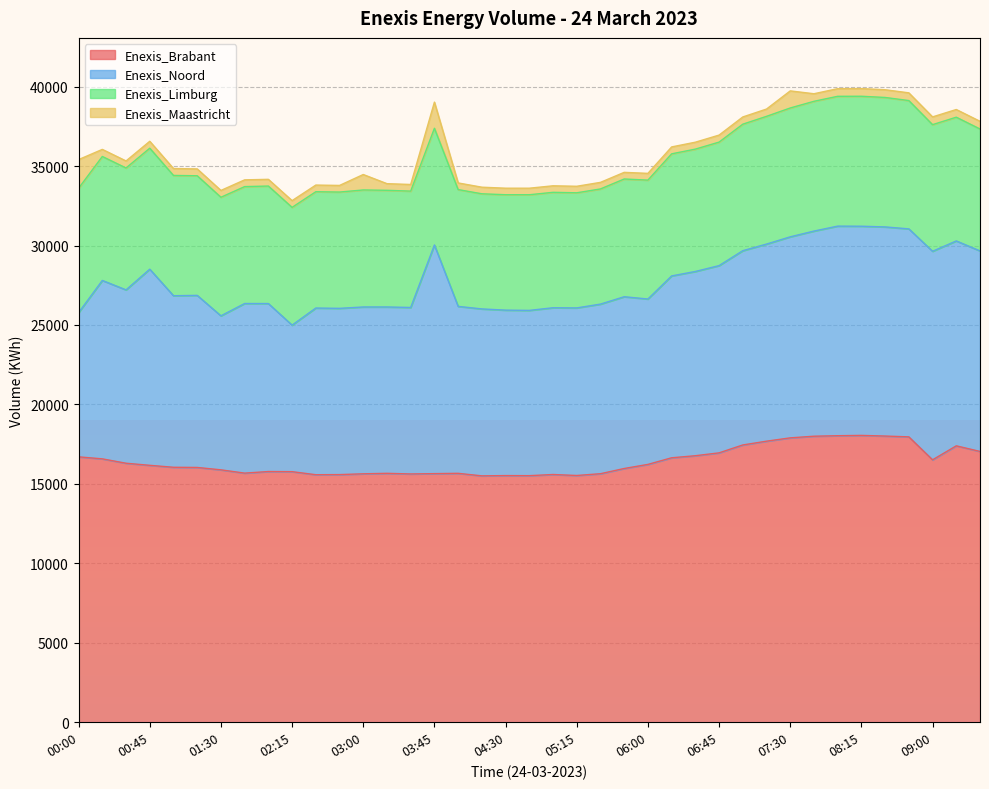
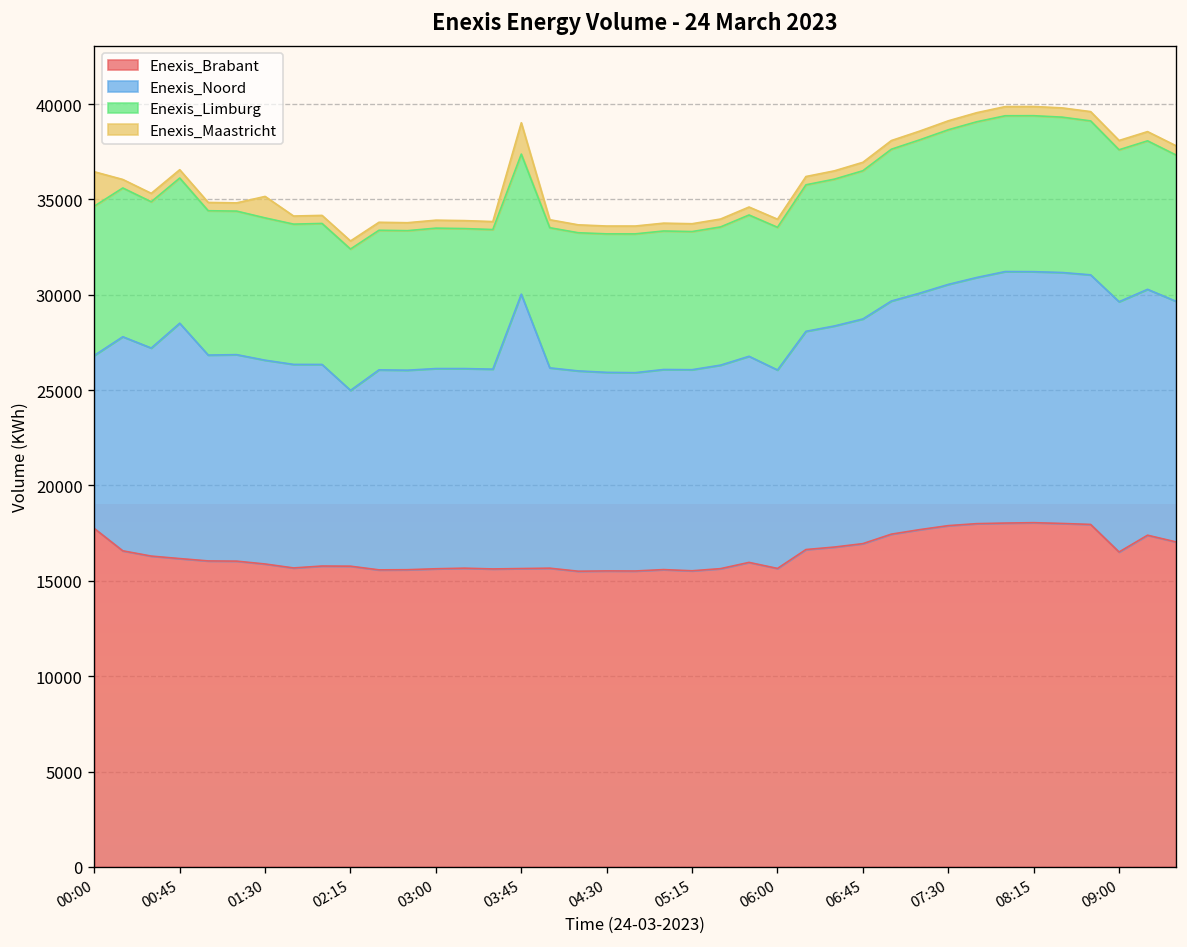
Enexis_Brabant, 00:00: 16700 -> 17700
Enexis_Noord, 01:30: 9700 -> 10700
Enexis_Maastricht, 01:30: 400 -> 1100
Enexis_Maastricht, 03:00: 1000 -> 400
Enexis_Brabant, 06:00: 16200 -> 15700
Enexis_Maastricht, 07:30: 1100 -> 500
